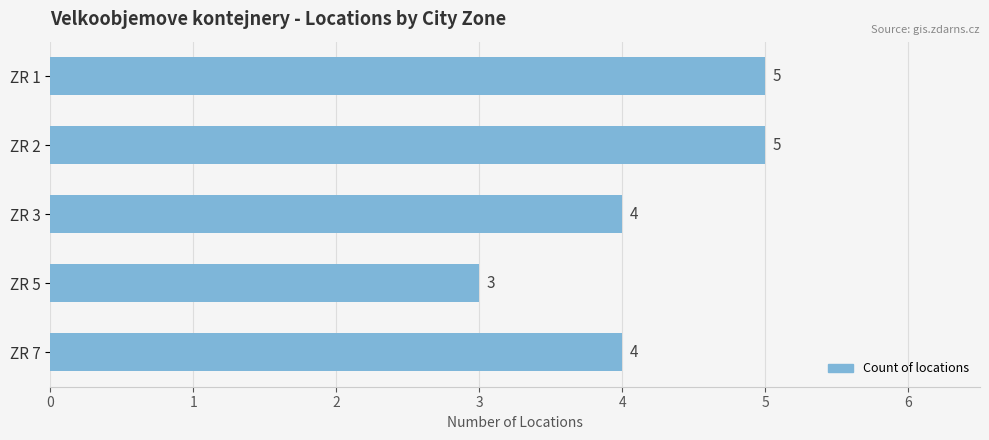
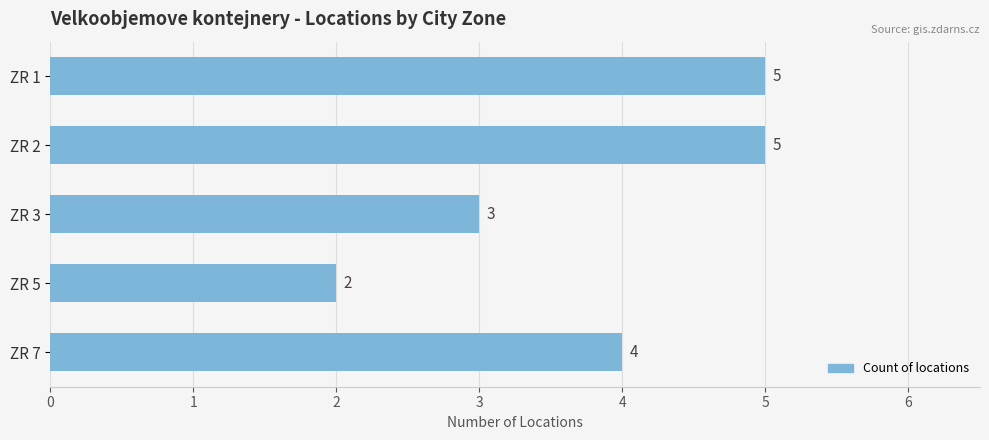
ZR 3: 4 -> 3
ZR 5: 3 -> 2
